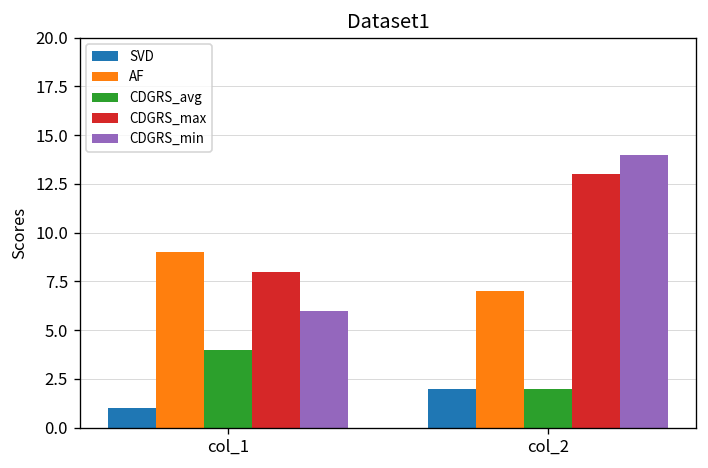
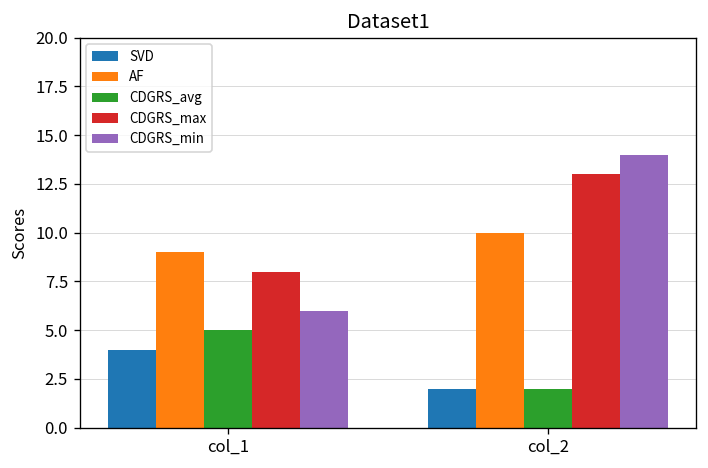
SVD, col_1: 1 -> 4
CDGRS_avg, col_1: 4 -> 5
AF, col_2: 7 -> 10
